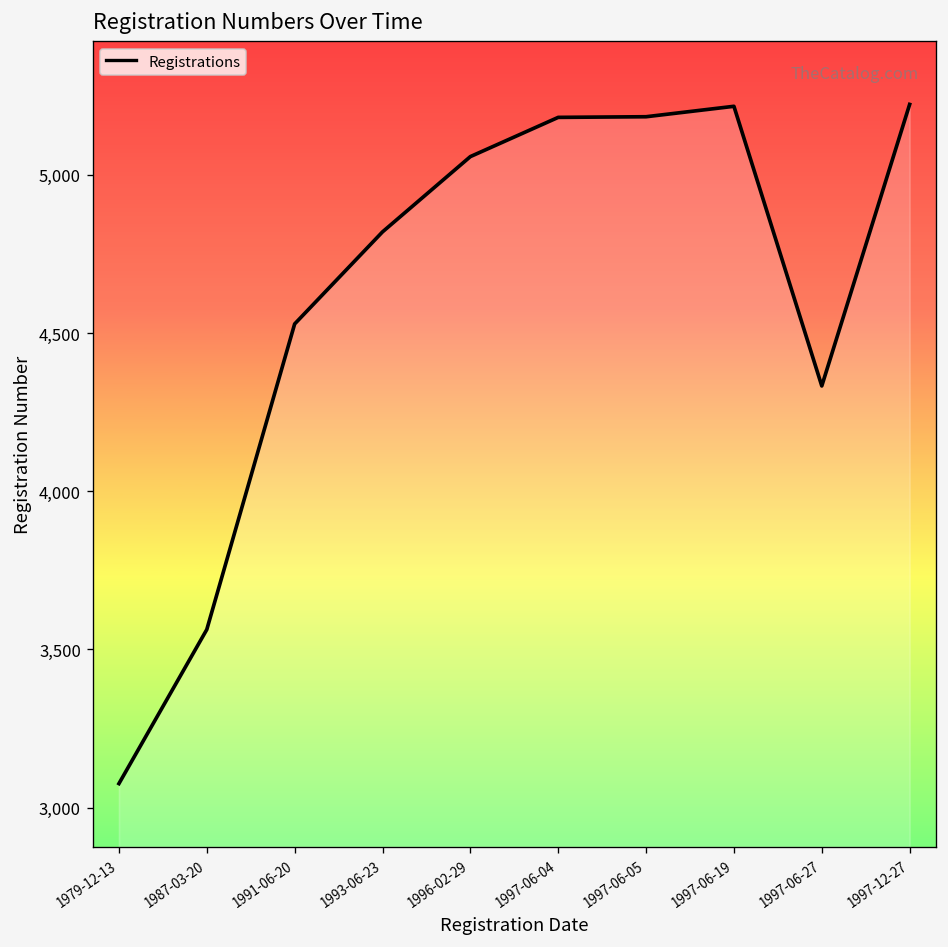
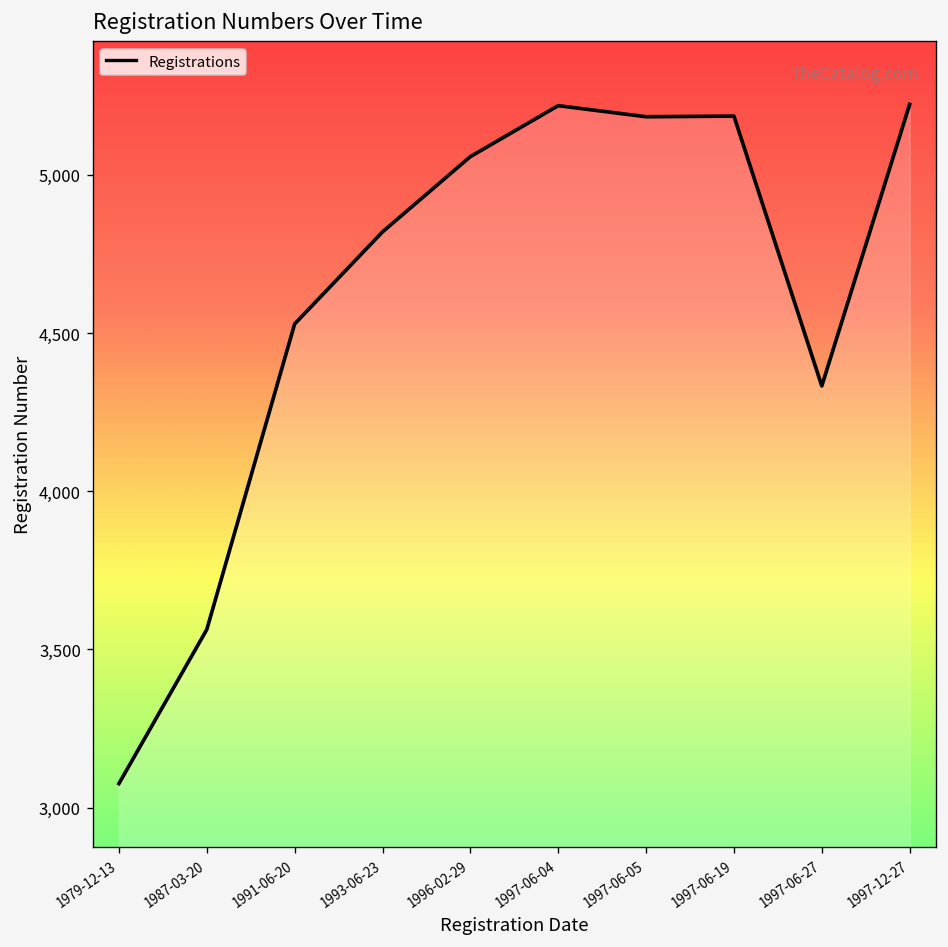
1997-06-04: 5,180 -> 5,220
1997-06-19: 5,220 -> 5,190
